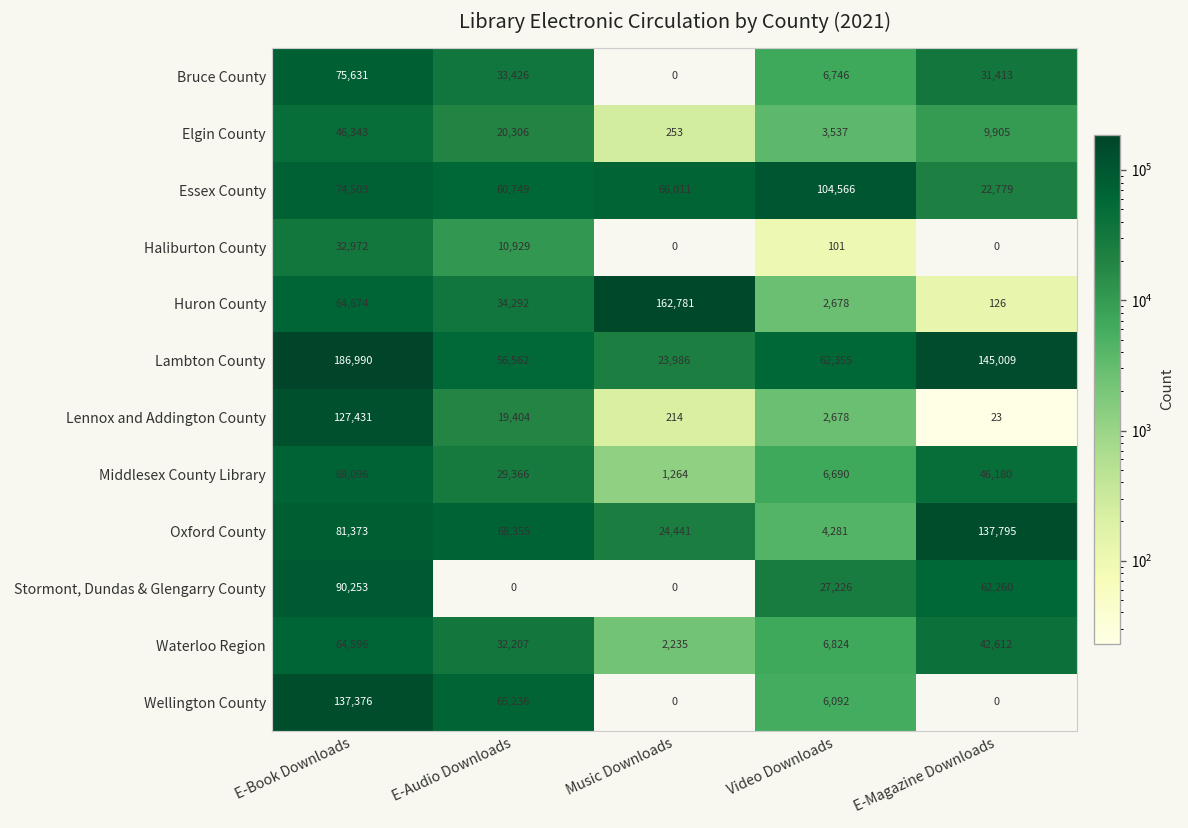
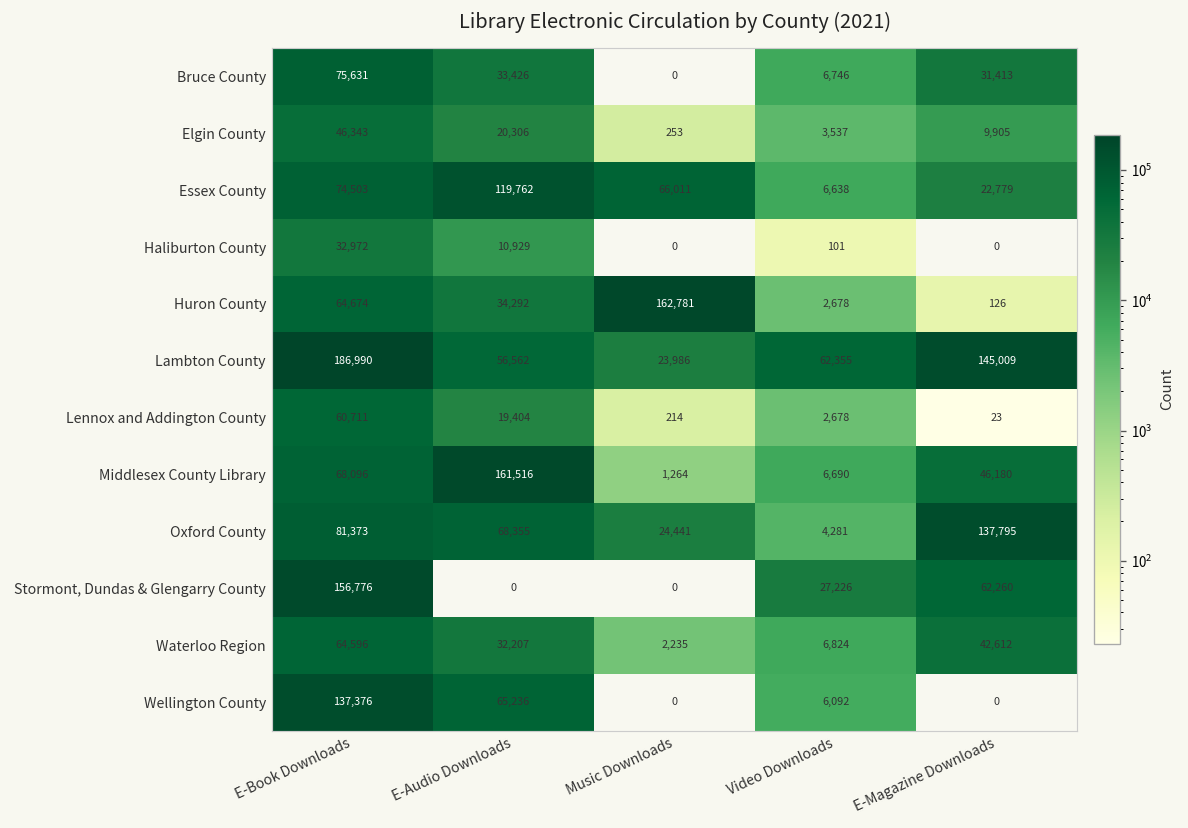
Essex County, E-Audio Downloads: 60,749 -> 119,762
Essex County, Video Downloads: 104,566 -> 6,638
Lennox and Addington County, E-Book Downloads: 127,431 -> 60,711
Middlesex County Library, E-Audio Downloads: 29,366 -> 161,516
Stormont, Dundas & Glengarry County, E-Book Downloads: 90,253 -> 156,776
